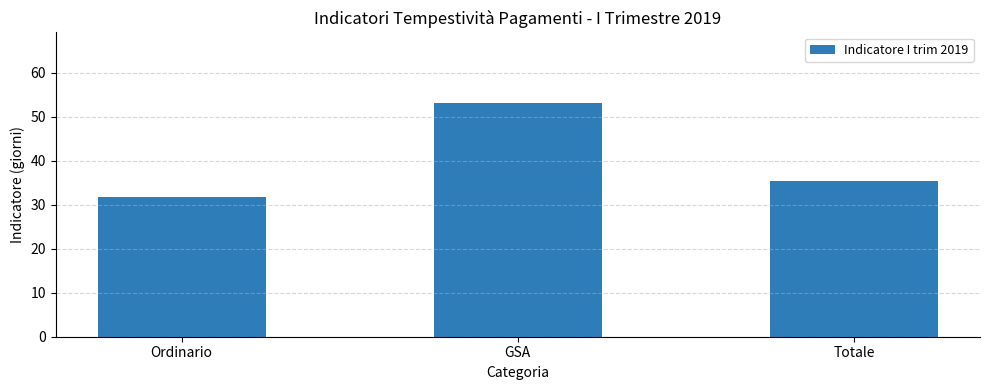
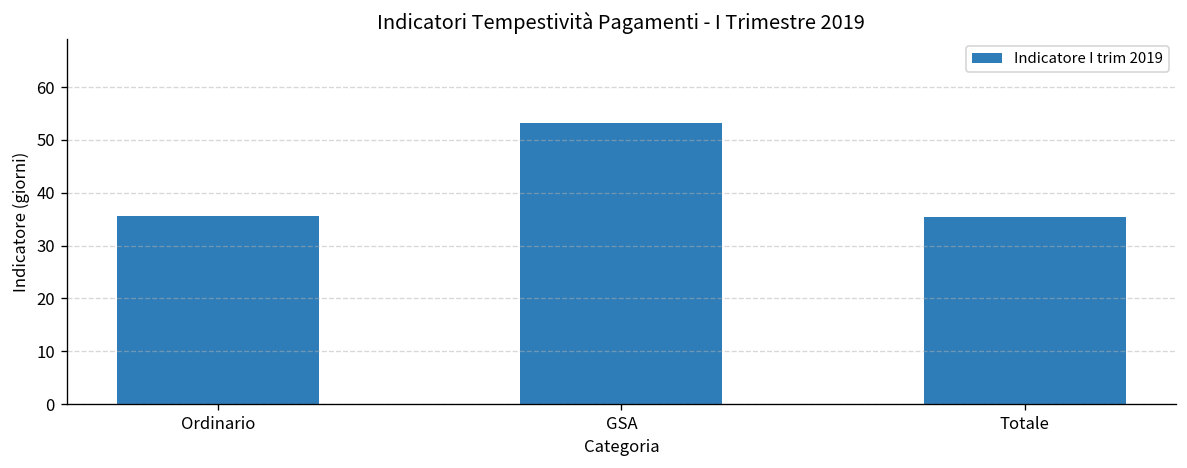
Ordinario: 32 -> 36
